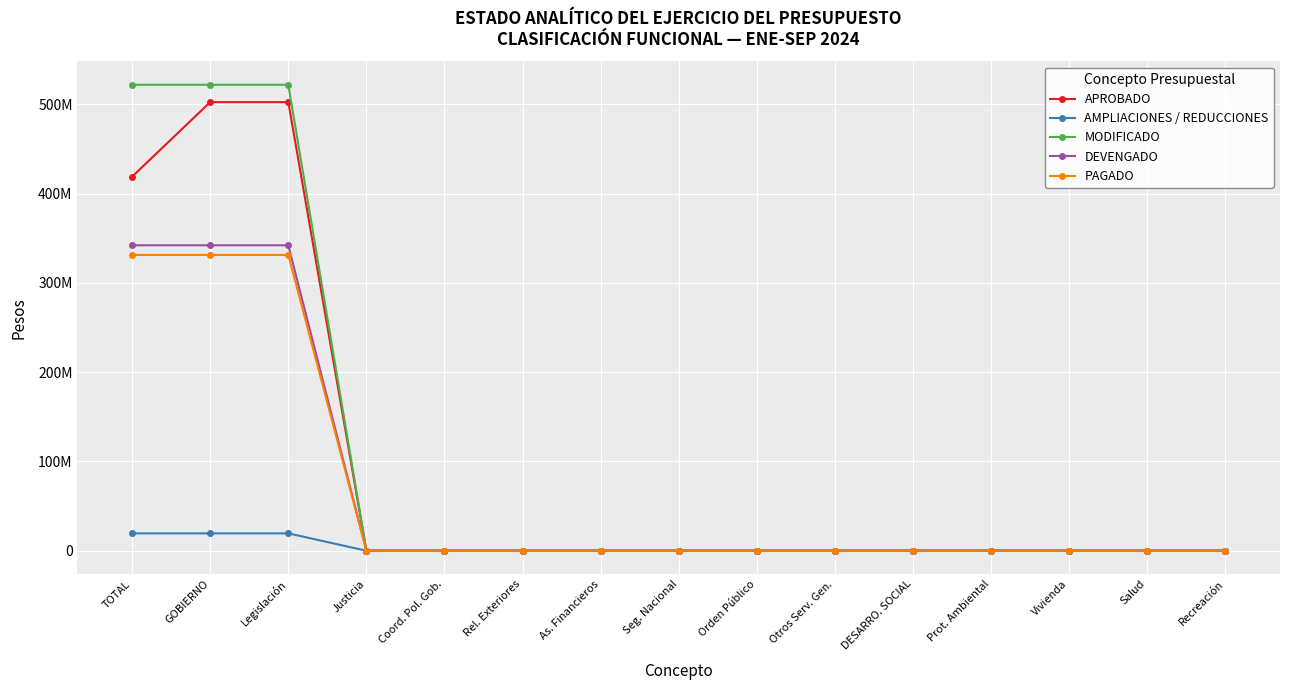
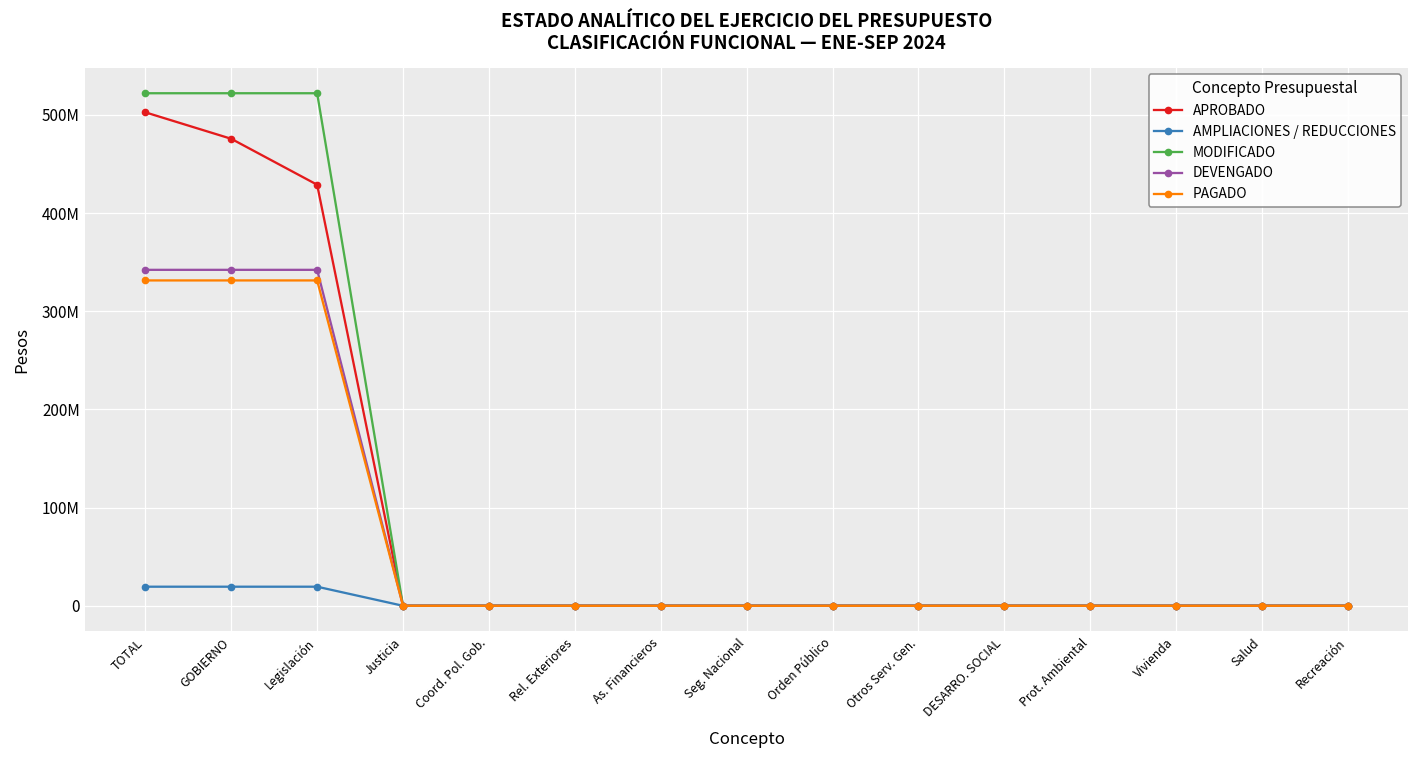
APROBADO, TOTAL: 420000000 -> 500000000
APROBADO, GOBIERNO: 500000000 -> 480000000
APROBADO, Legislación: 500000000 -> 430000000
